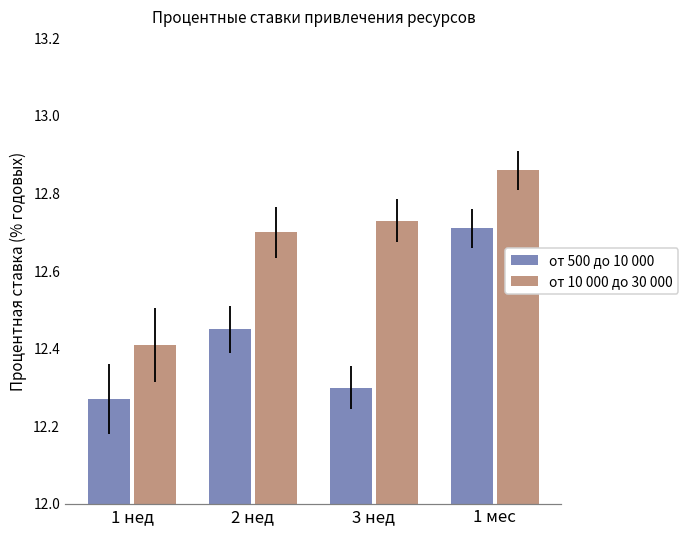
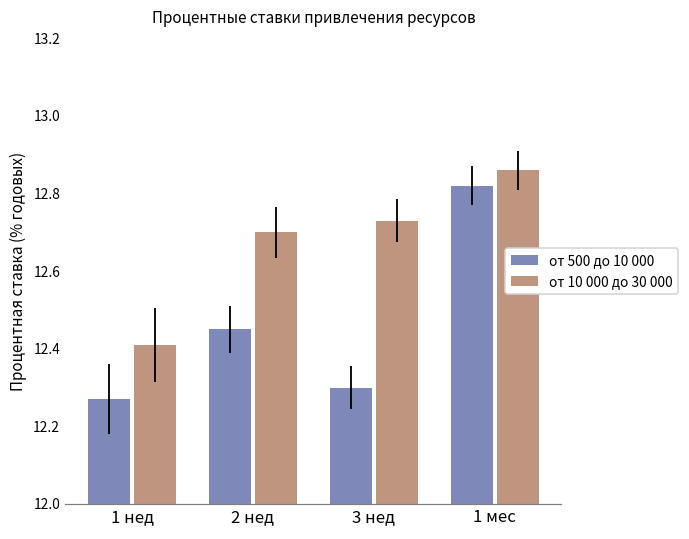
от 500 до 10 000, 1 мес: 12.71 -> 12.82
